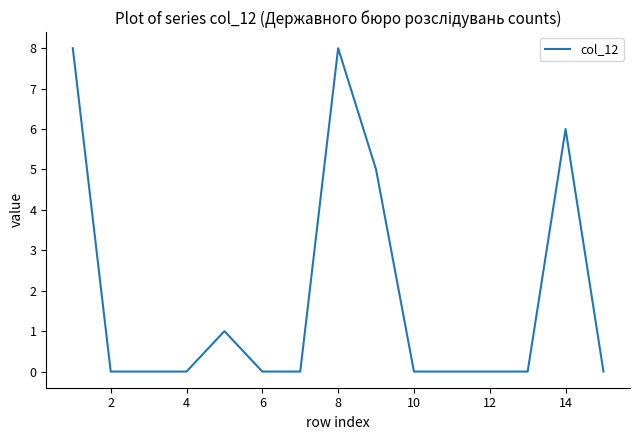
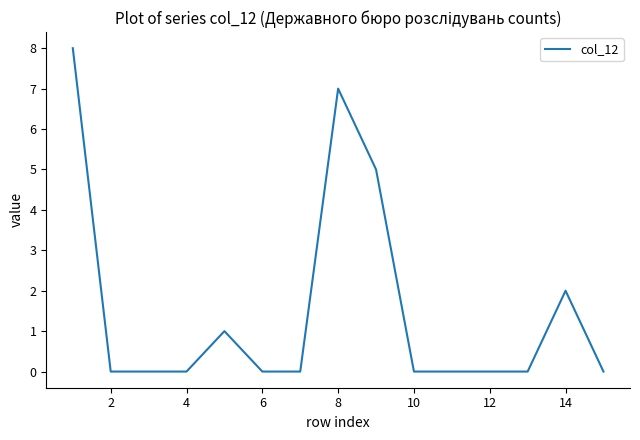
8: 8 -> 7
14: 6 -> 2
